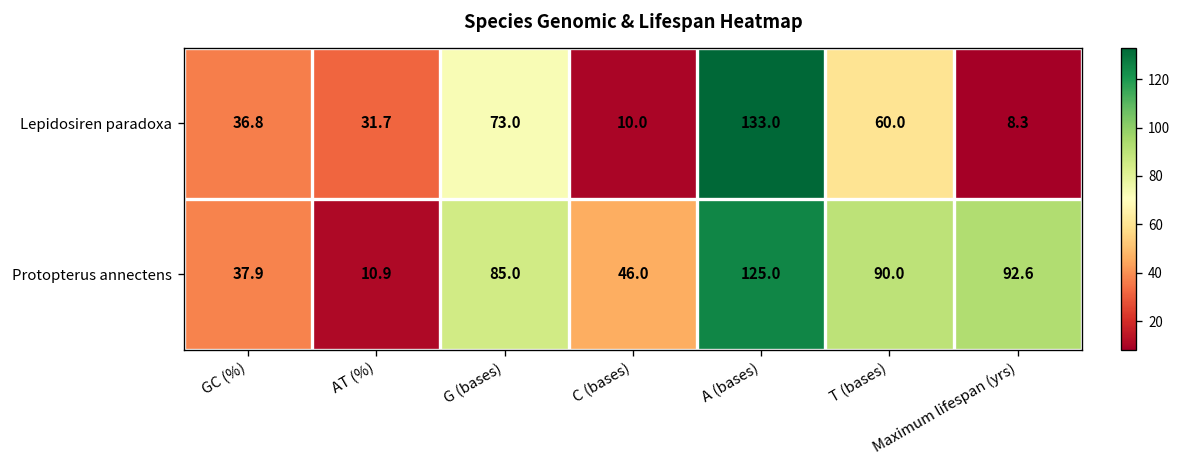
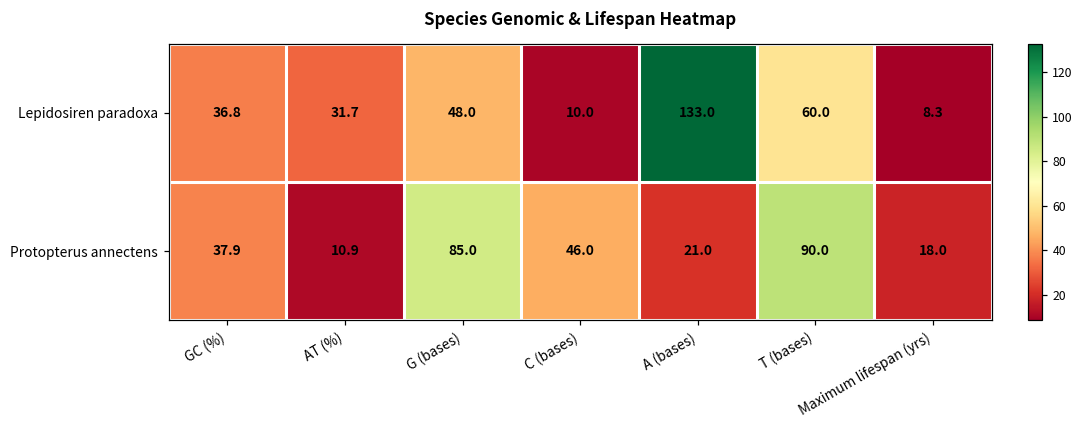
Lepidosiren paradoxa, G (bases): 73.0 -> 48.0
Protopterus annectens, A (bases): 125.0 -> 21.0
Protopterus annectens, Maximum lifespan (yrs): 92.6 -> 18.0
